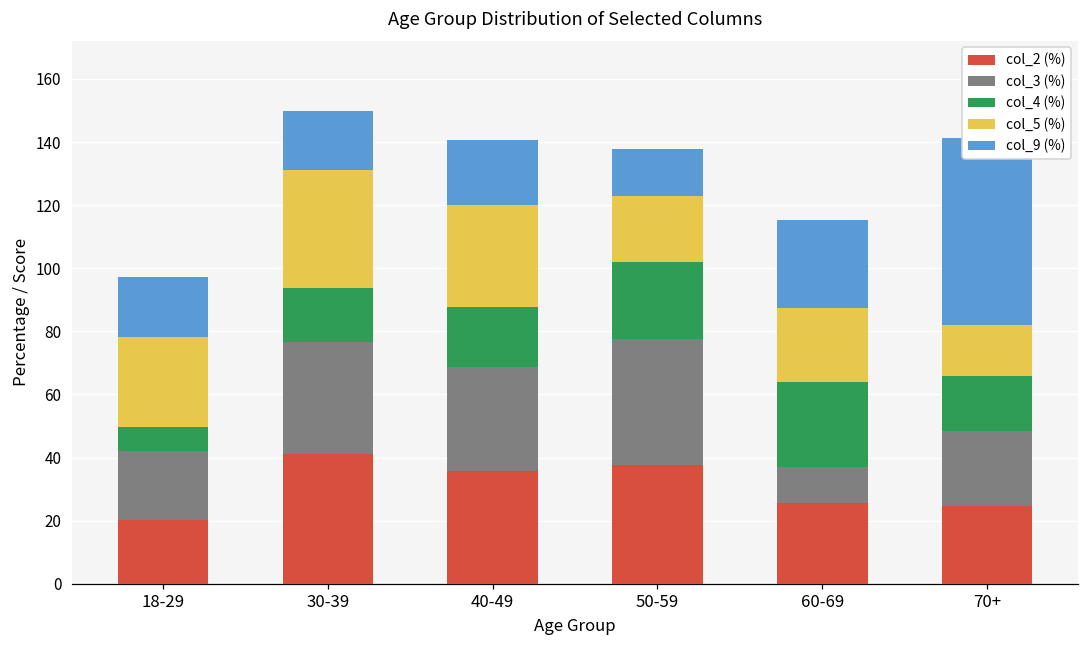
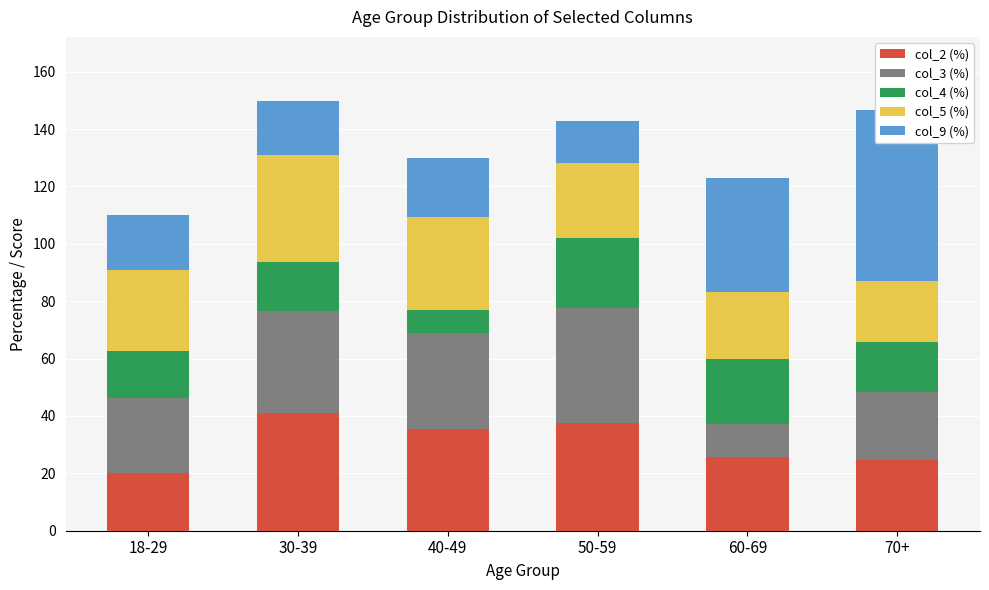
col_3 (%), 18-29: 22 -> 26
col_4 (%), 18-29: 8 -> 16
col_4 (%), 40-49: 19 -> 8
col_5 (%), 50-59: 21 -> 26
col_4 (%), 60-69: 27 -> 23
col_9 (%), 60-69: 28 -> 40
col_5 (%), 70+: 16 -> 22
